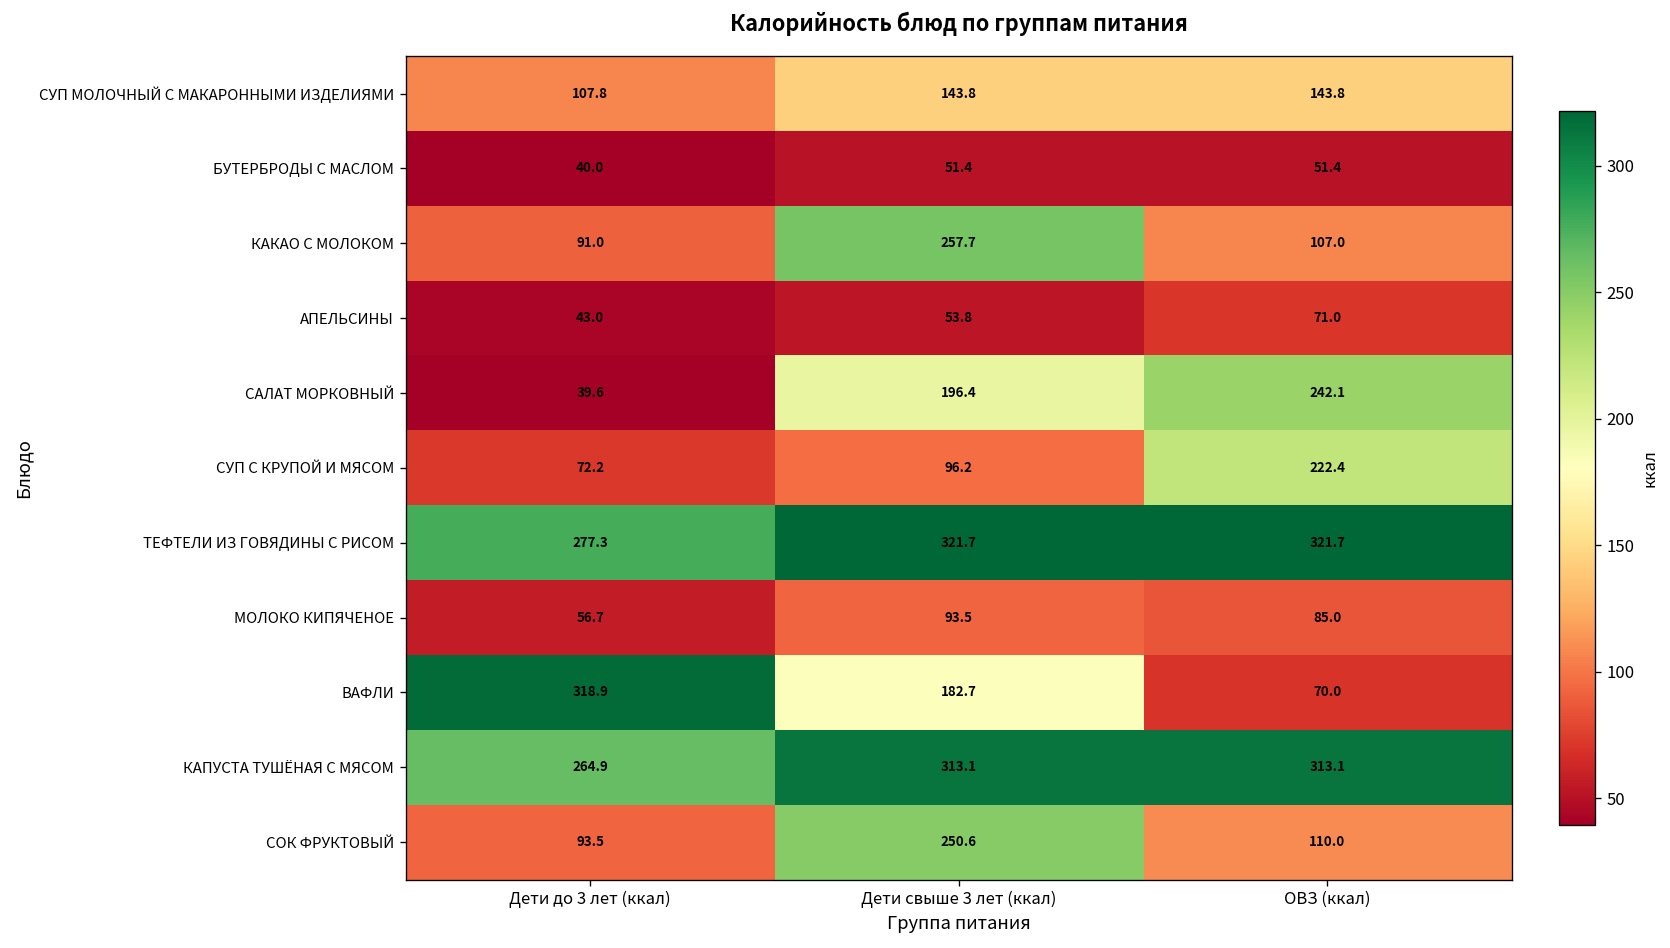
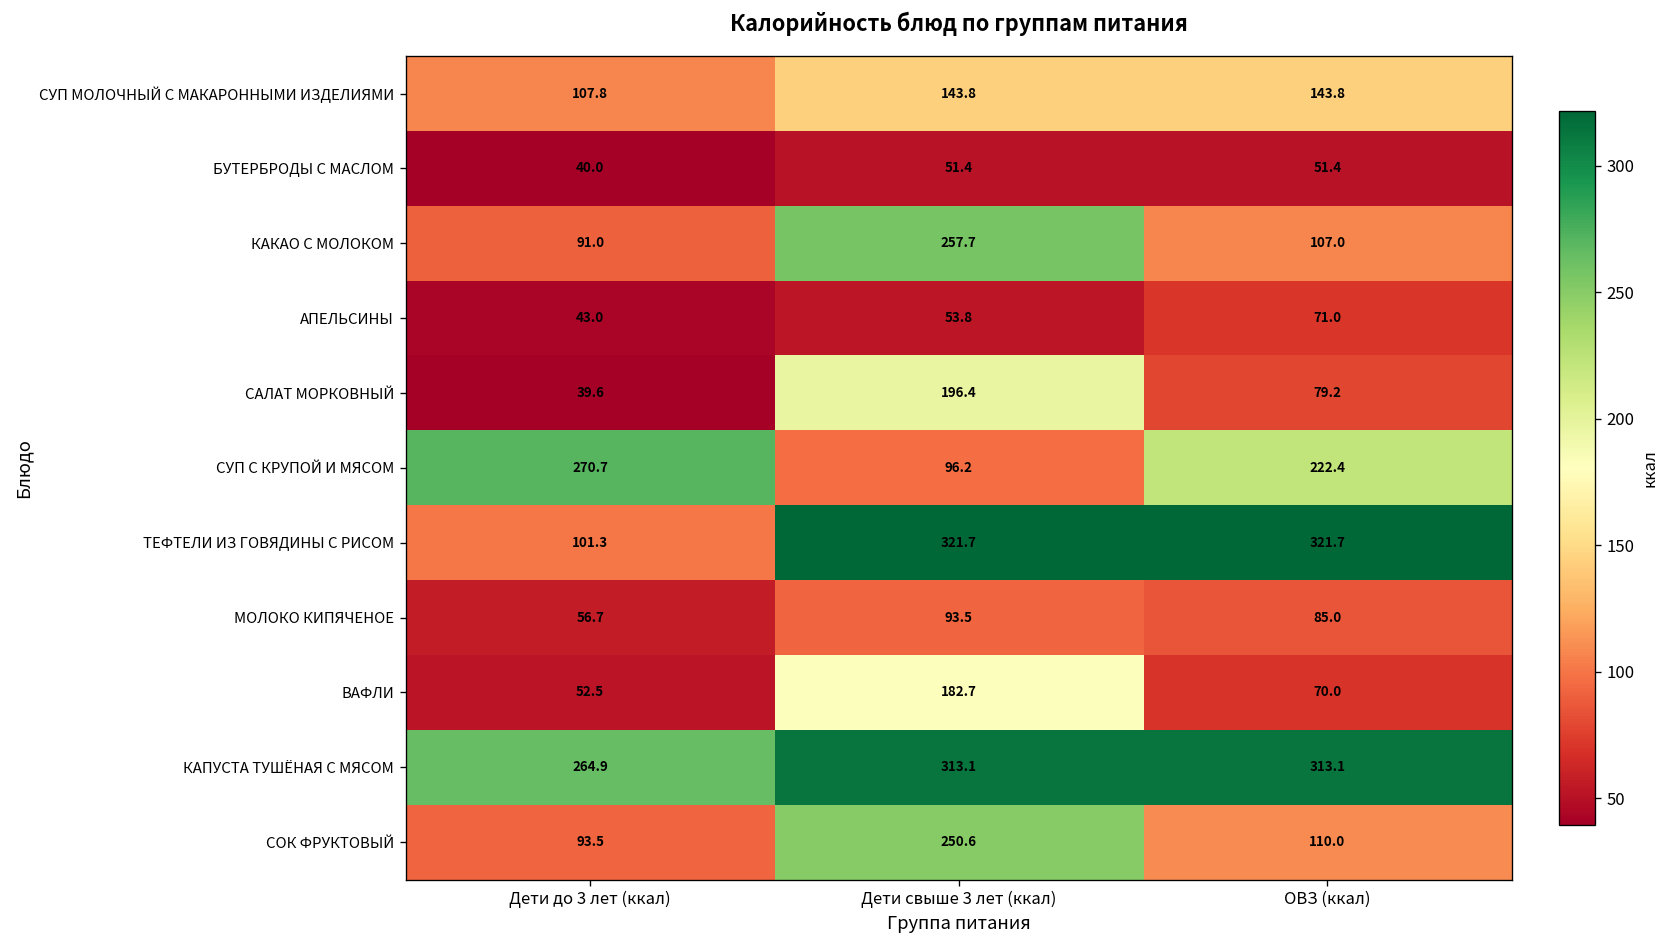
САЛАТ МОРКОВНЫЙ, ОВЗ (ккал): 242.1 -> 79.2
СУП С КРУПОЙ И МЯСОМ, Дети до 3 лет (ккал): 72.2 -> 270.7
ТЕФТЕЛИ ИЗ ГОВЯДИНЫ С РИСОМ, Дети до 3 лет (ккал): 277.3 -> 101.3
ВАФЛИ, Дети до 3 лет (ккал): 318.9 -> 52.5
